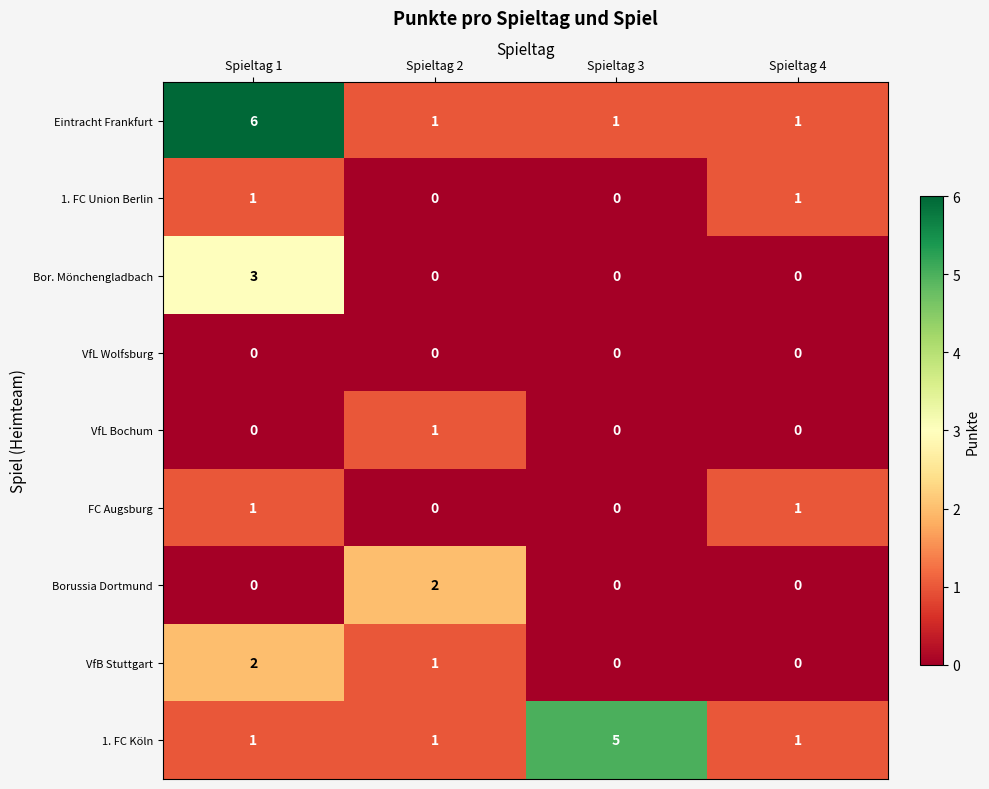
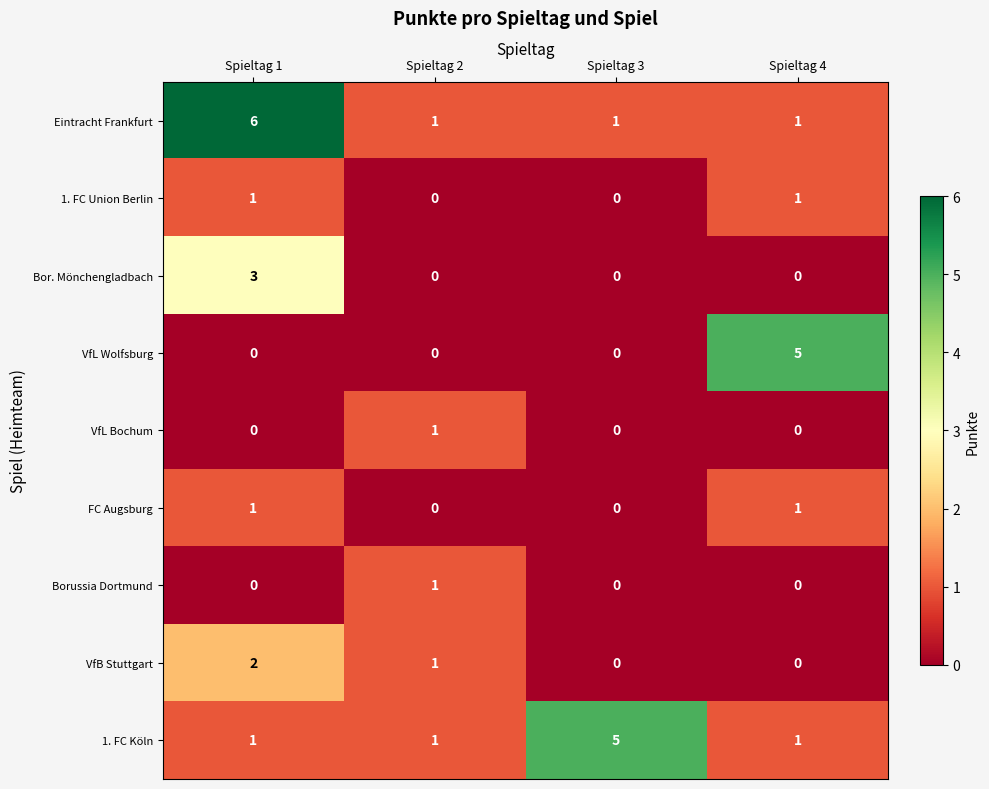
VfL Wolfsburg, Spieltag 4: 0 -> 5
Borussia Dortmund, Spieltag 2: 2 -> 1
